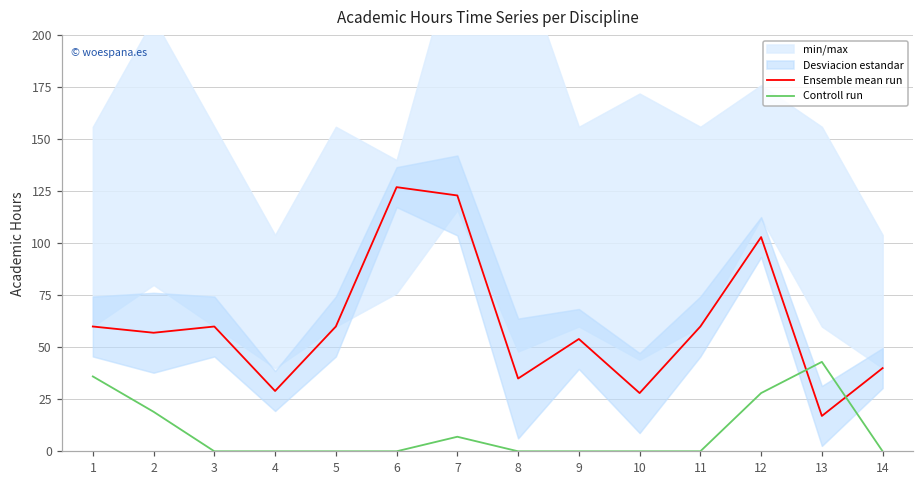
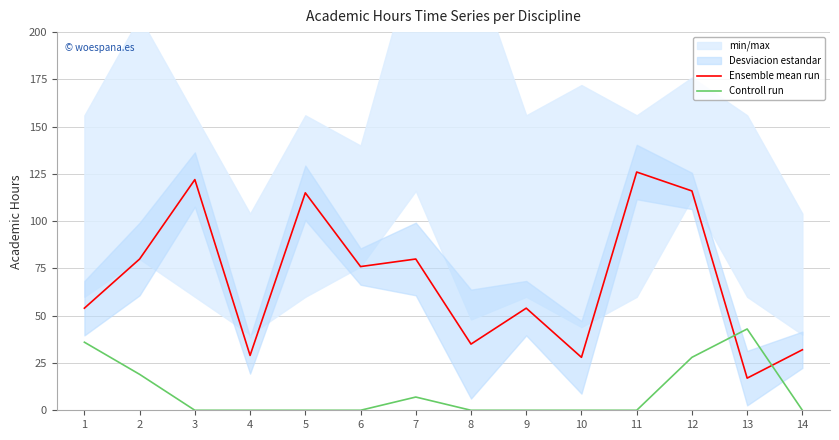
Ensemble mean run, 1: 60 -> 54
Ensemble mean run, 2: 57 -> 80
Ensemble mean run, 3: 60 -> 122
Ensemble mean run, 5: 60 -> 115
Ensemble mean run, 6: 127 -> 76
Ensemble mean run, 7: 123 -> 80
Ensemble mean run, 11: 60 -> 126
Ensemble mean run, 12: 103 -> 116
Ensemble mean run, 14: 40 -> 32
